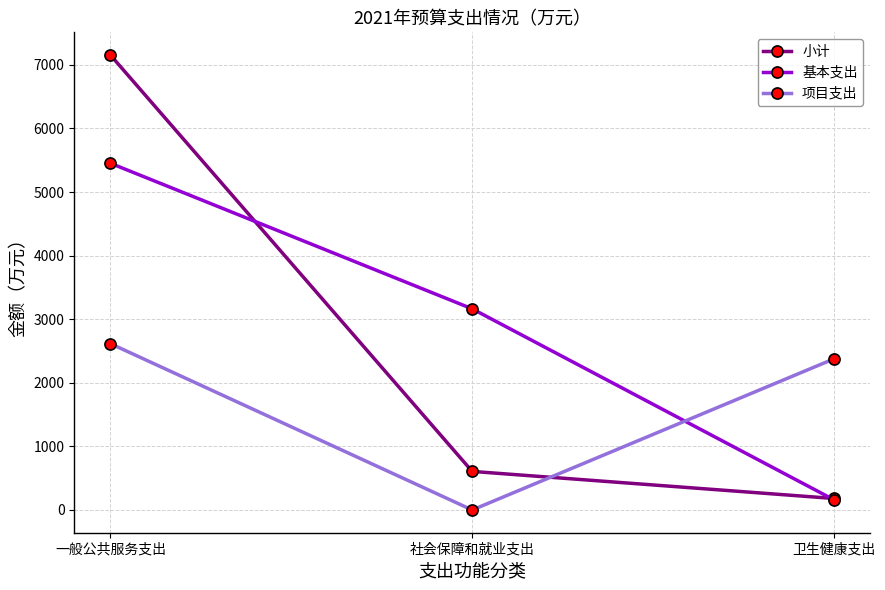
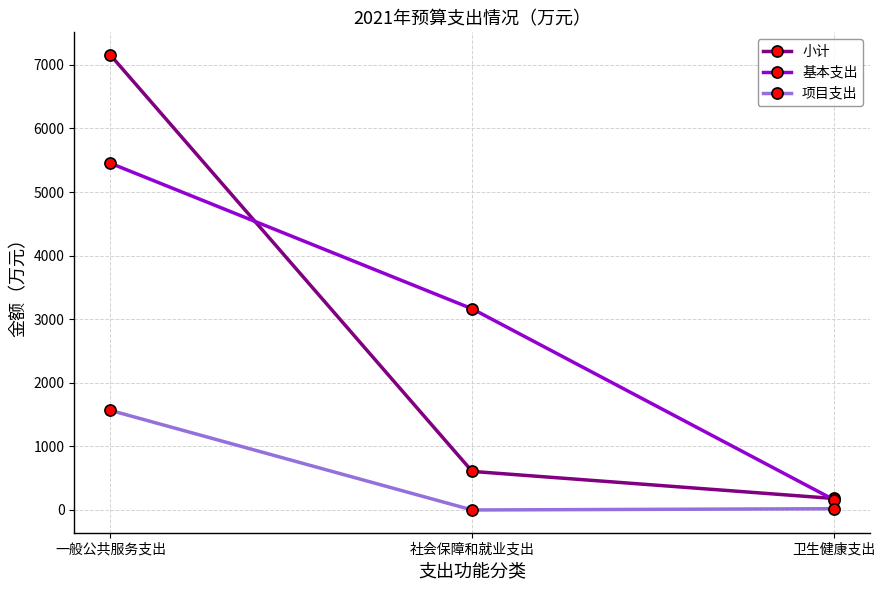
项目支出, 一般公共服务支出: 2600 -> 1600
项目支出, 卫生健康支出: 2400 -> 0
